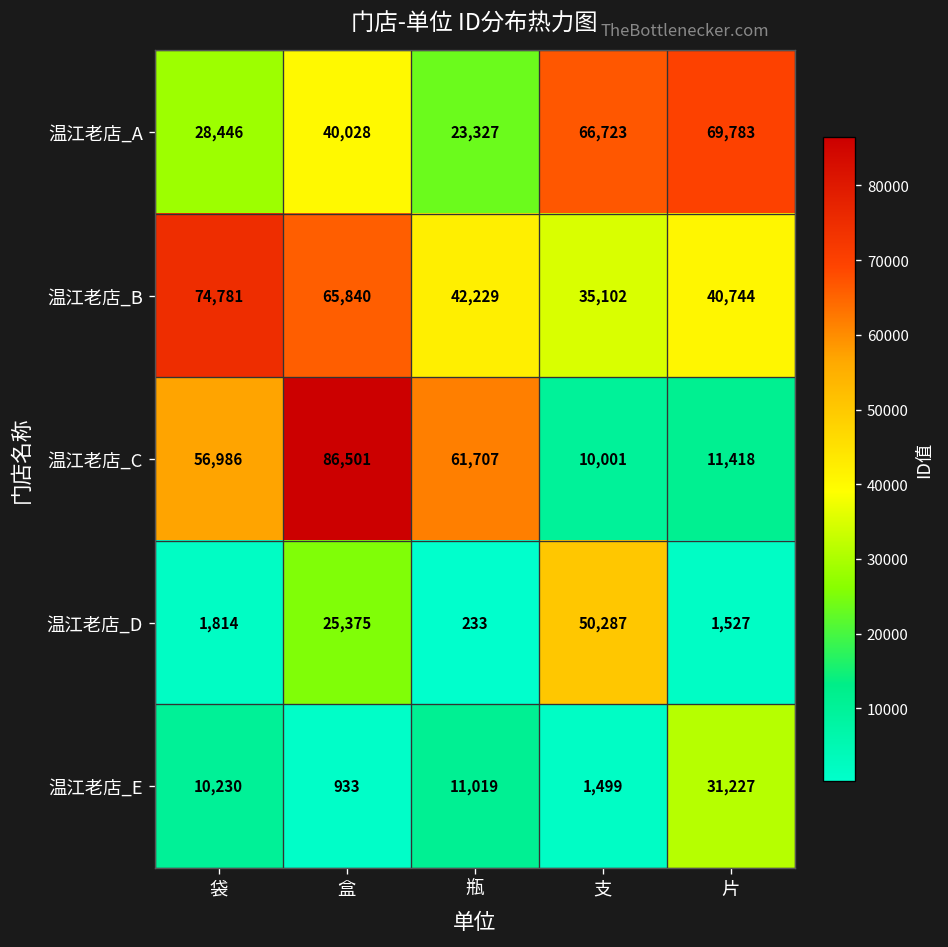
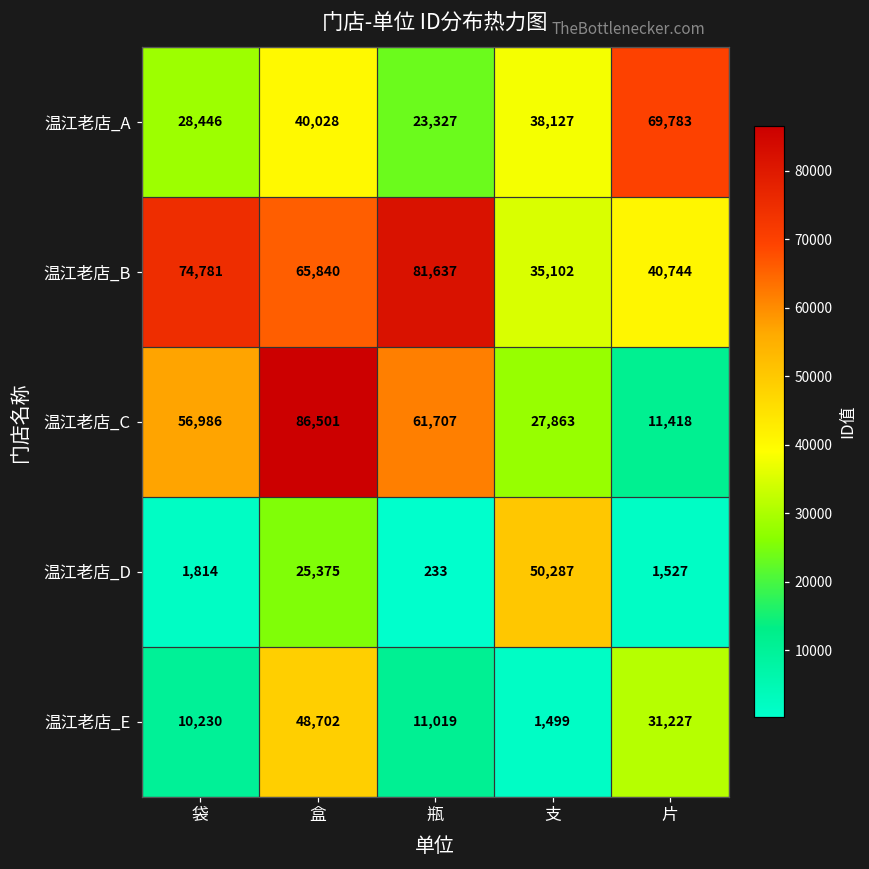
温江老店_A, 支: 66,723 -> 38,127
温江老店_B, 瓶: 42,229 -> 81,637
温江老店_C, 支: 10,001 -> 27,863
温江老店_E, 盒: 933 -> 48,702
